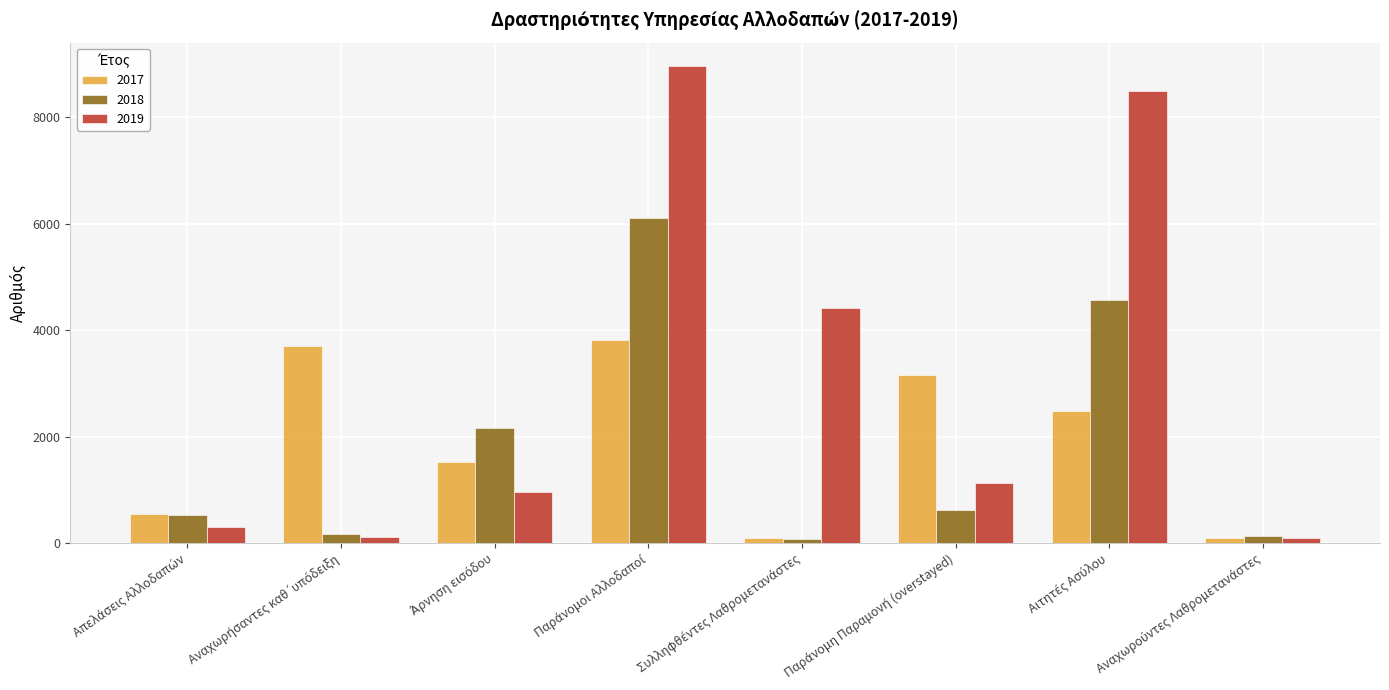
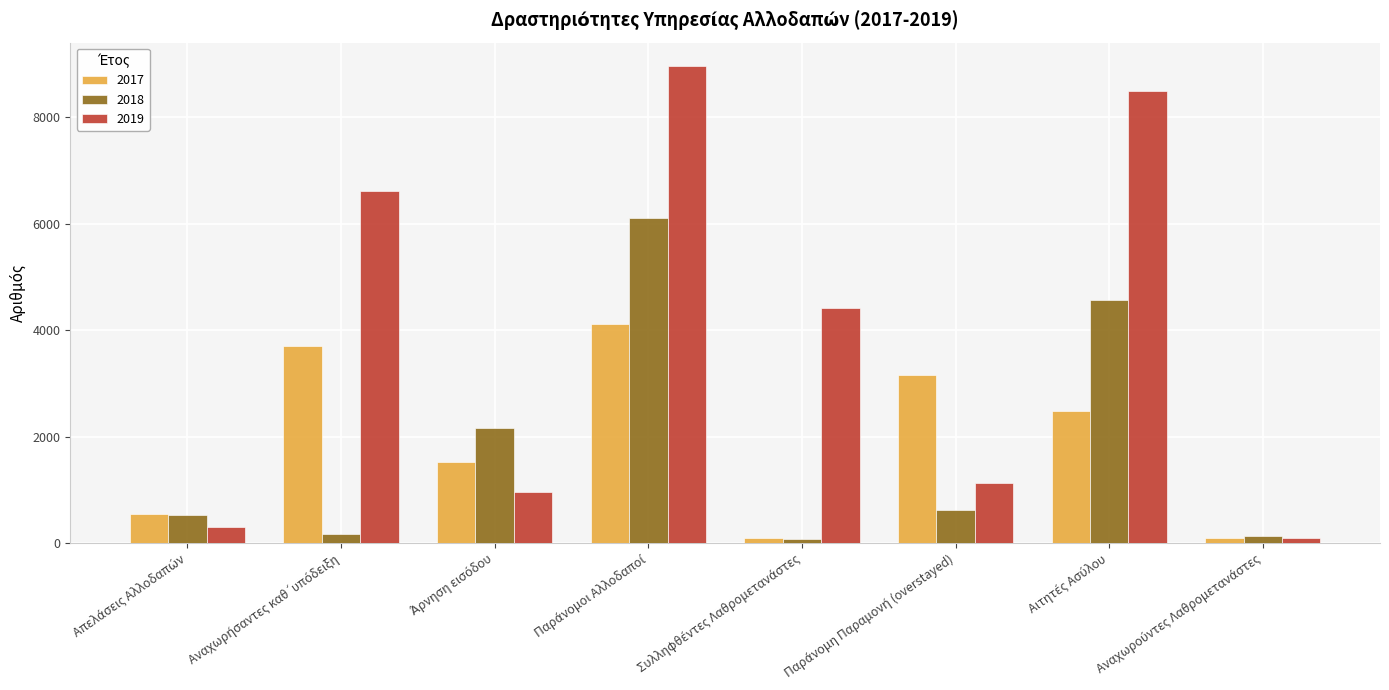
2019, Αναχωρήσαντες καθ΄υπόδειξη: 100 -> 6600
2017, Παράνομοι Αλλοδαποί: 3800 -> 4100
